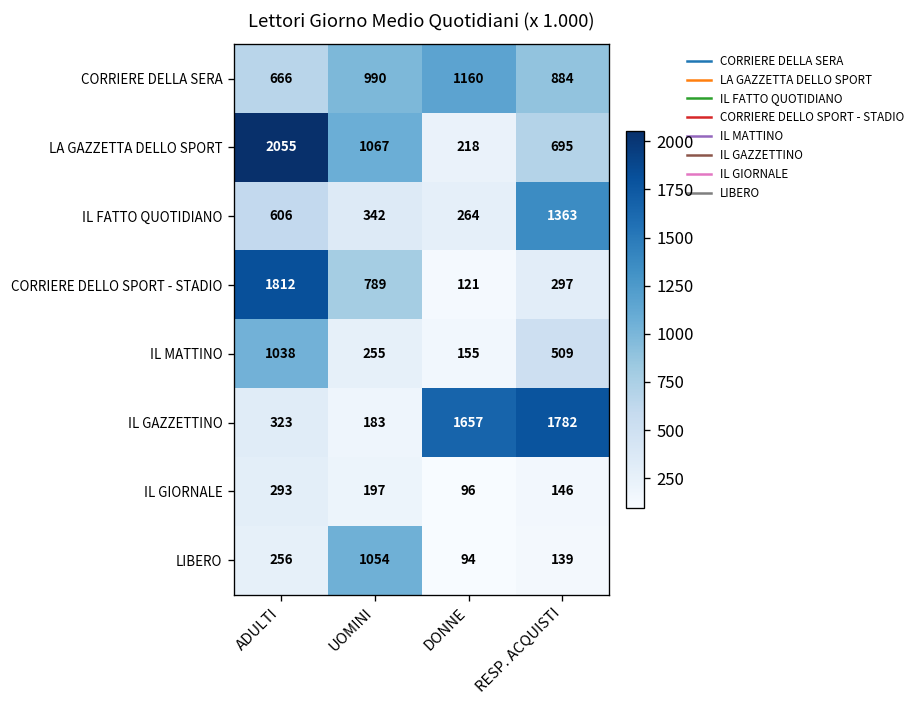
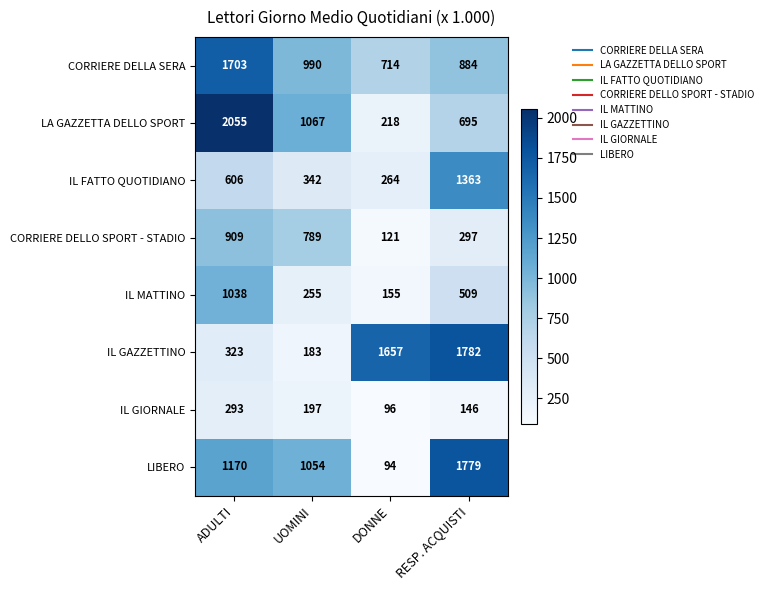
CORRIERE DELLA SERA, ADULTI: 666 -> 1703
CORRIERE DELLA SERA, DONNE: 1160 -> 714
CORRIERE DELLO SPORT - STADIO, ADULTI: 1812 -> 909
LIBERO, ADULTI: 256 -> 1170
LIBERO, RESP. ACQUISTI: 139 -> 1779
